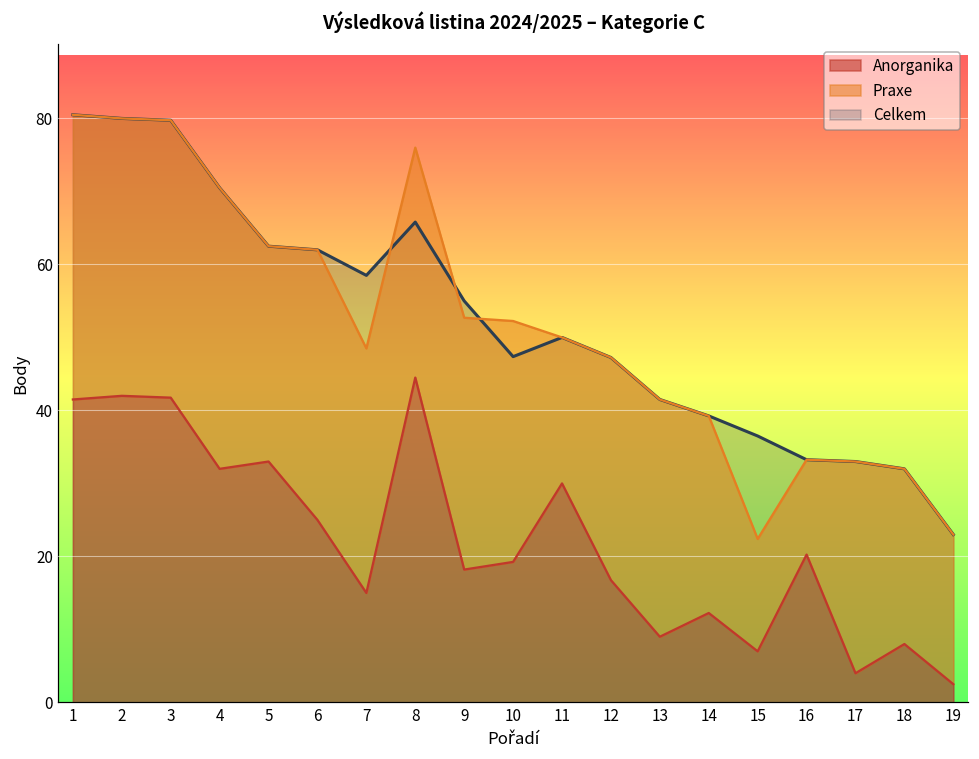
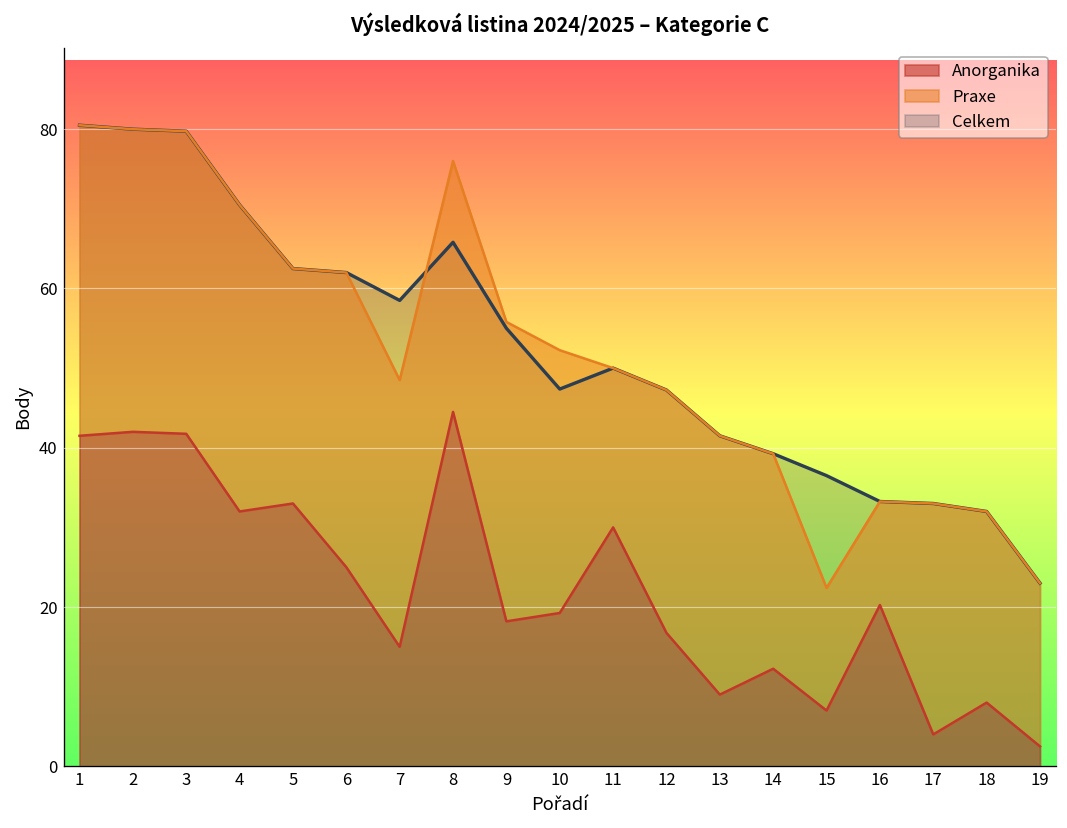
Praxe, 9: 35 -> 38
